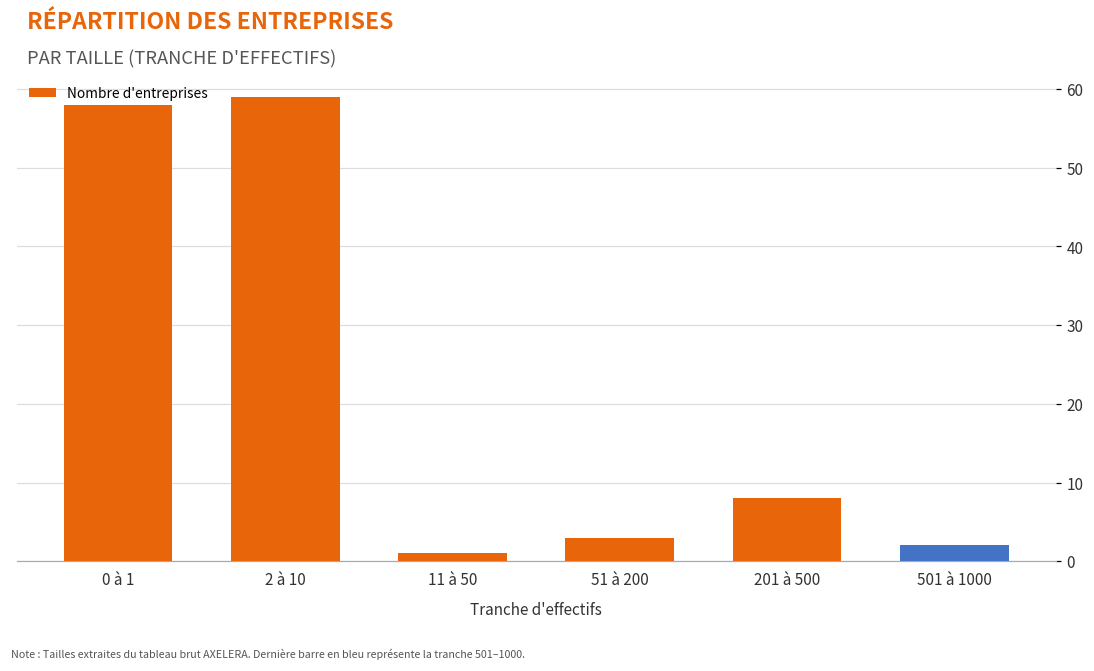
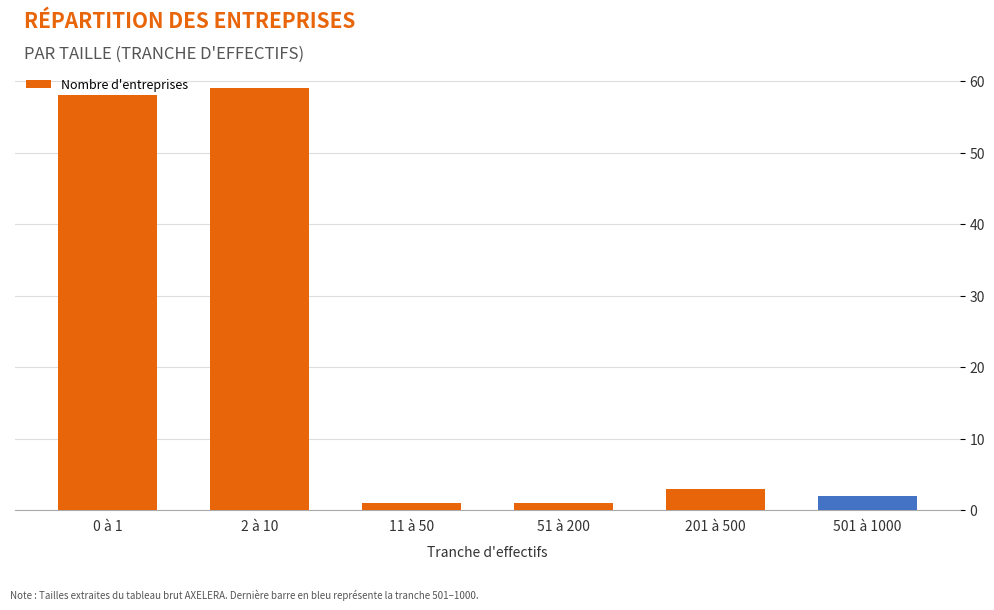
51 à 200: 3 -> 1
201 à 500: 8 -> 3
